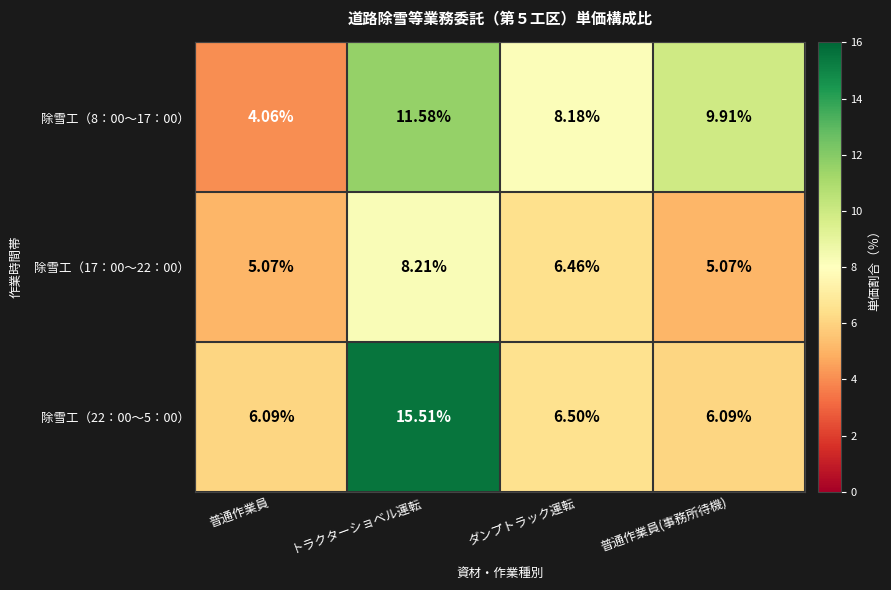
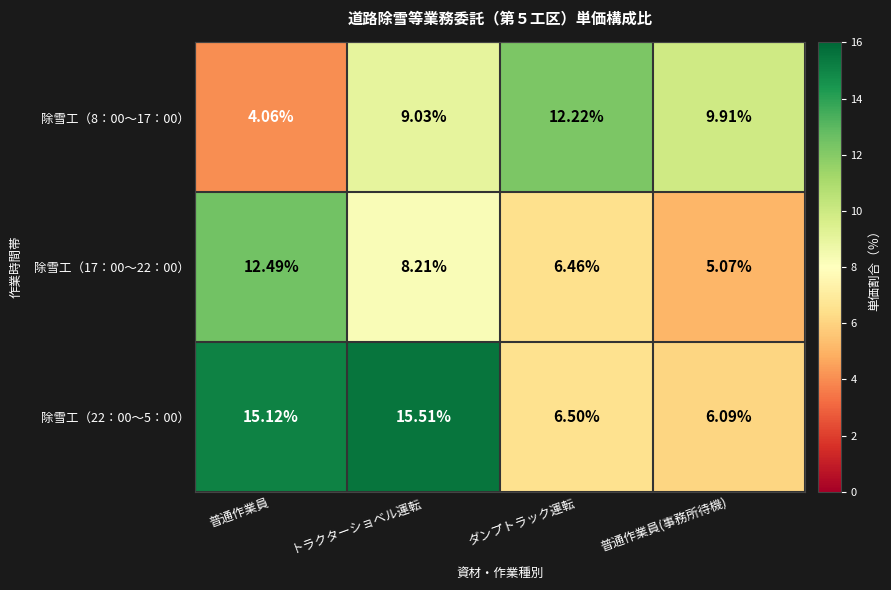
除雪工（8：00～17：00）, トラクターショベル運転: 11.58% -> 9.03%
除雪工（8：00～17：00）, ダンプトラック運転: 8.18% -> 12.22%
除雪工（17：00～22：00）, 普通作業員: 5.07% -> 12.49%
除雪工（22：00～5：00）, 普通作業員: 6.09% -> 15.12%
